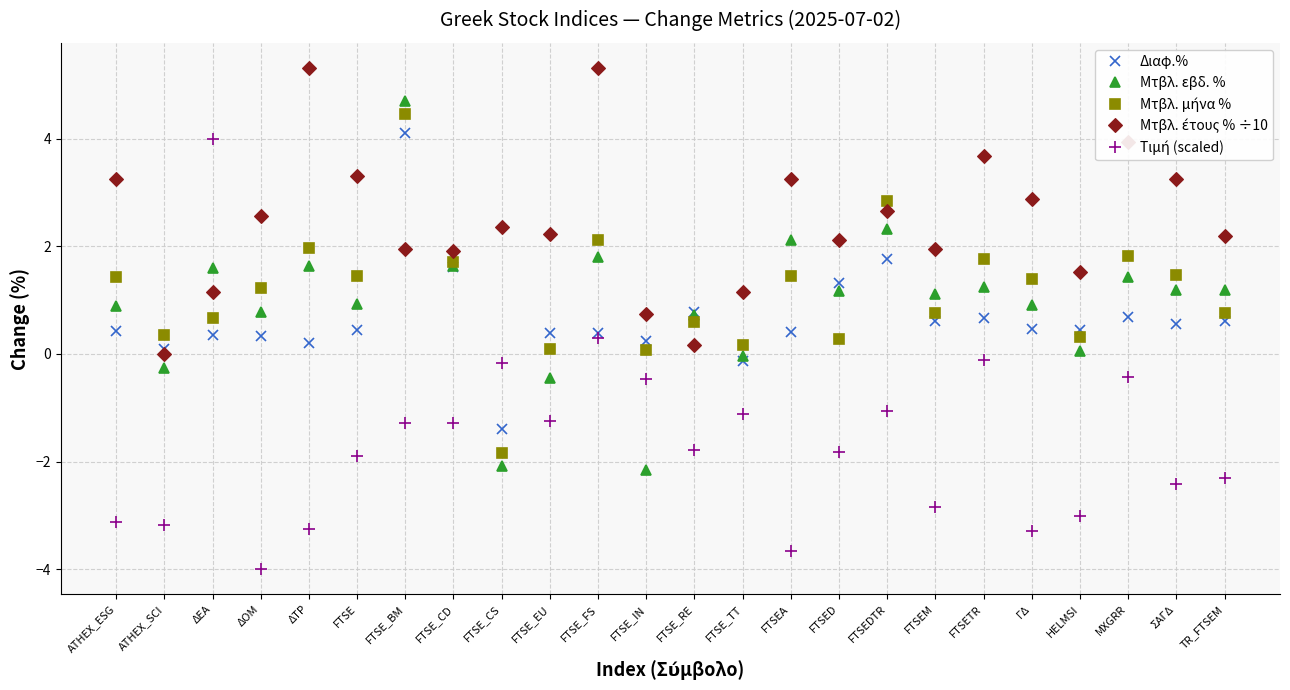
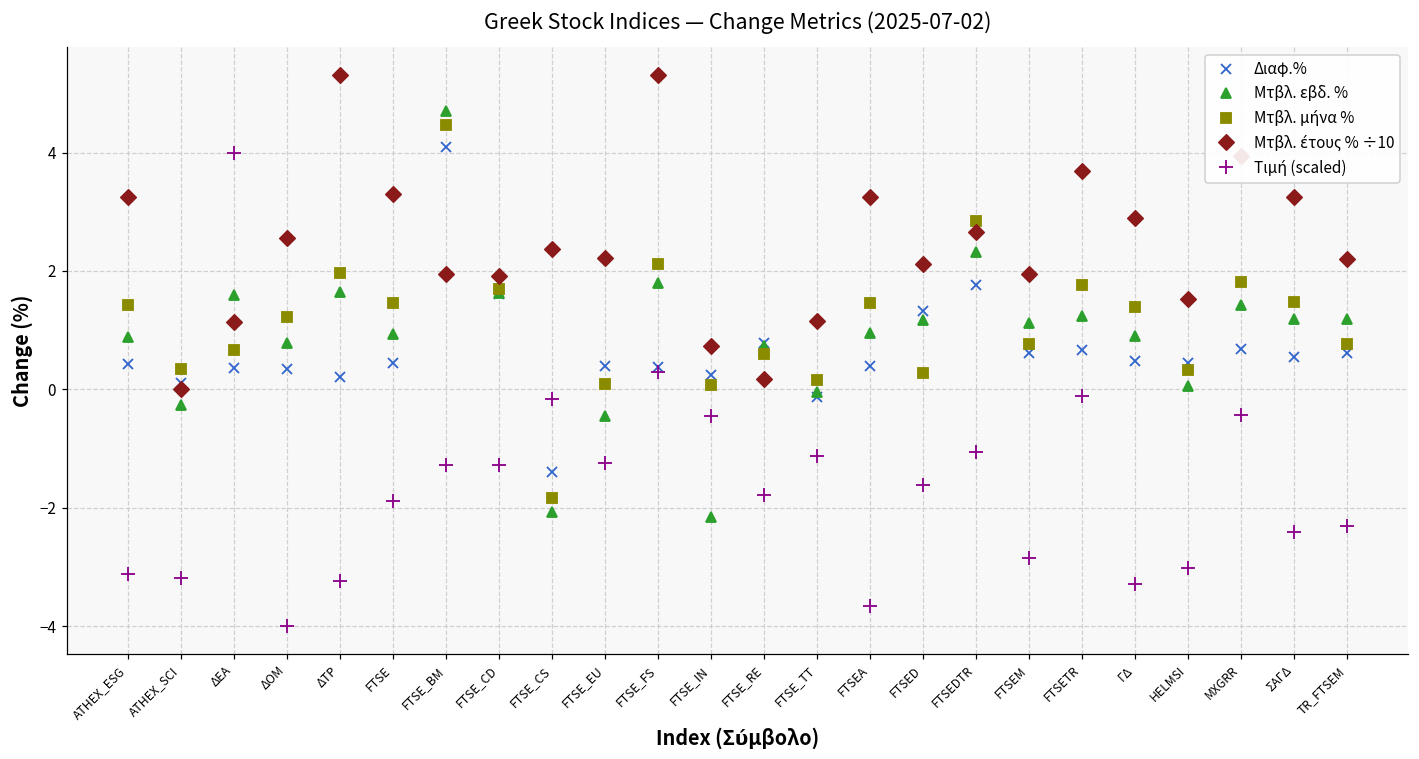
Μτβλ. εβδ. %, FTSEA: 2.1 -> 1.0
Τιμή (scaled), FTSED: -1.8 -> -1.6
